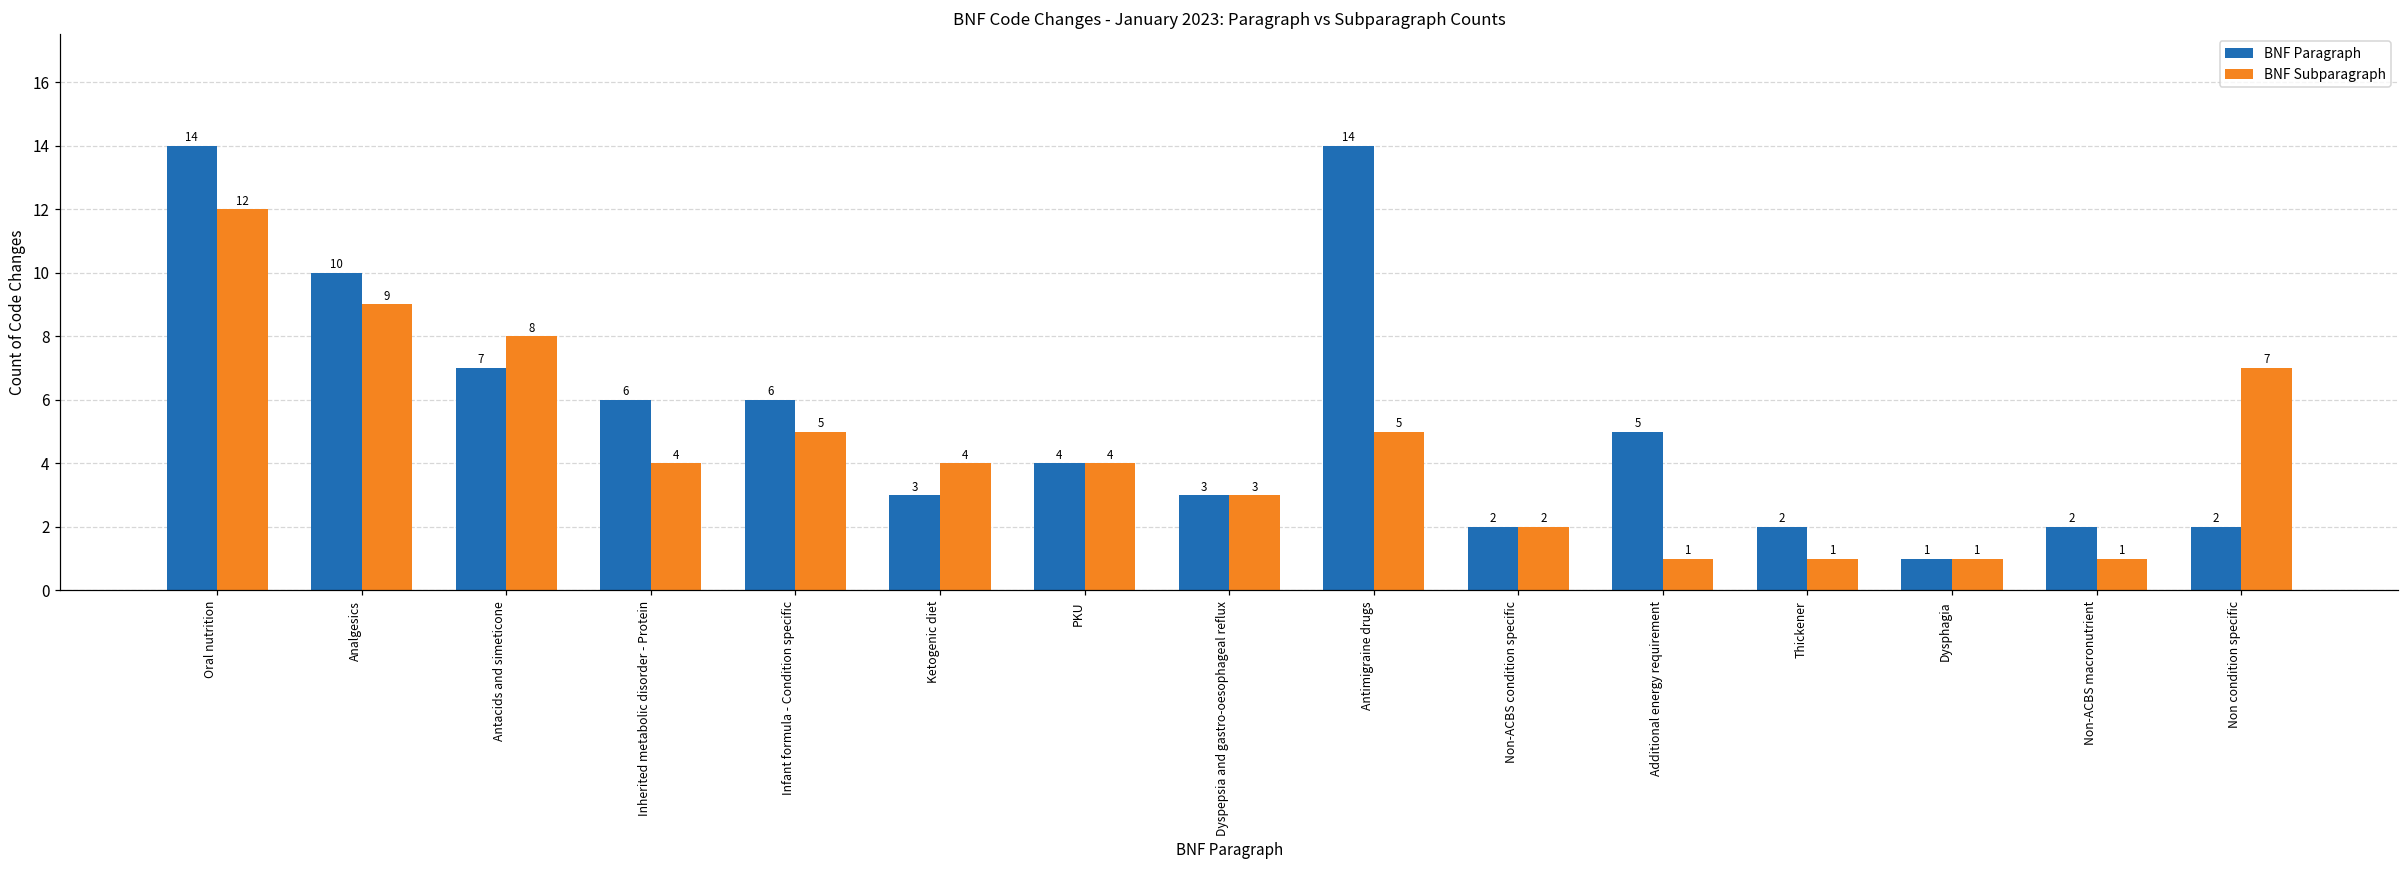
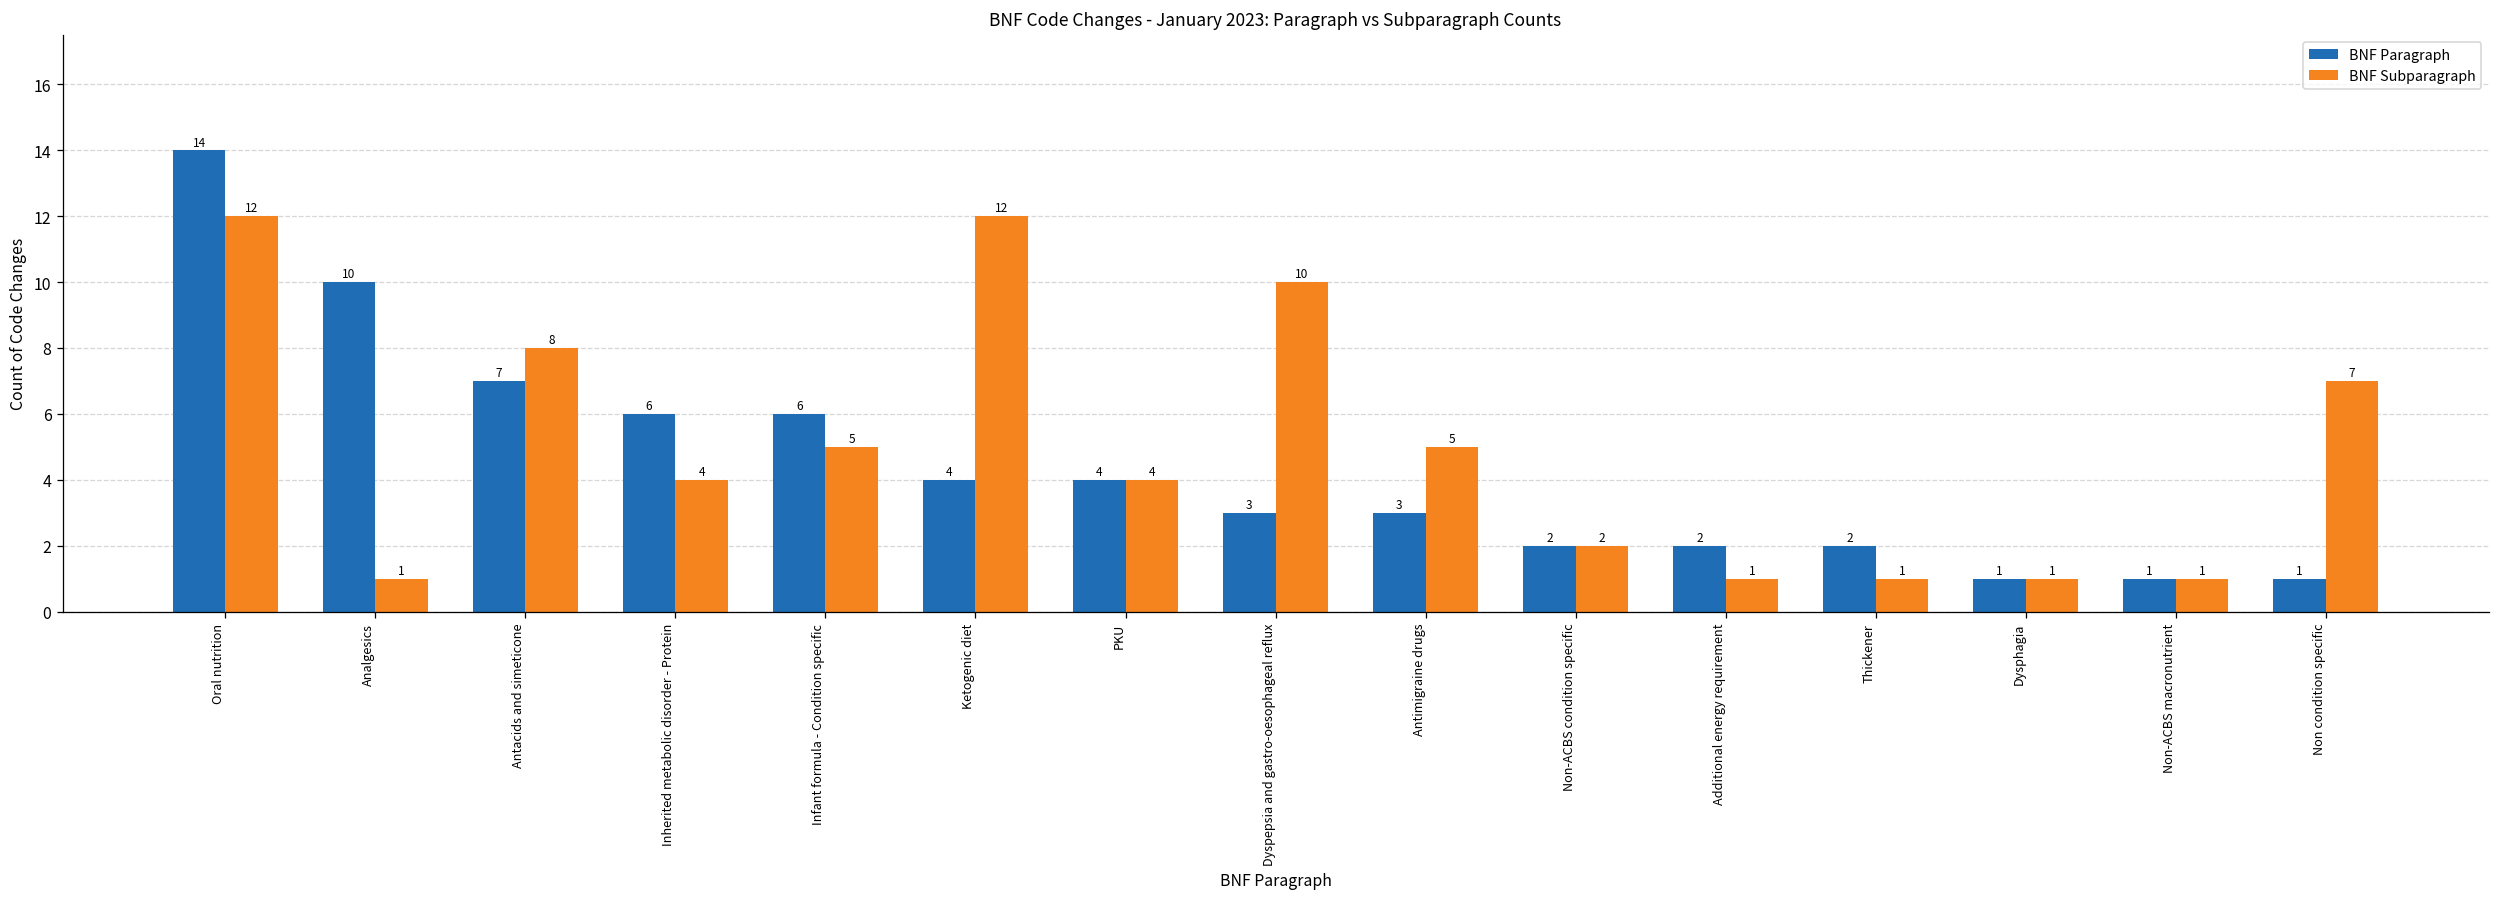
BNF Subparagraph, Analgesics: 9 -> 1
BNF Paragraph, Ketogenic diet: 3 -> 4
BNF Subparagraph, Ketogenic diet: 4 -> 12
BNF Subparagraph, Dyspepsia and gastro-oesophageal reflux: 3 -> 10
BNF Paragraph, Antimigraine drugs: 14 -> 3
BNF Paragraph, Additional energy requirement: 5 -> 2
BNF Paragraph, Non-ACBS macronutrient: 2 -> 1
BNF Paragraph, Non condition specific: 2 -> 1
